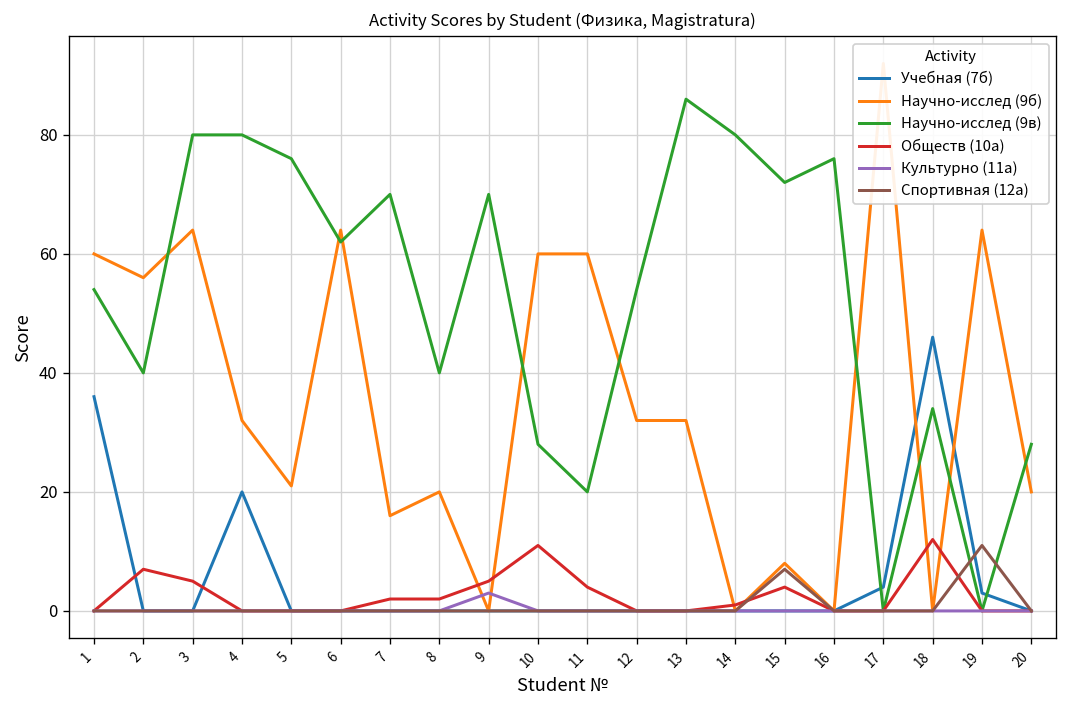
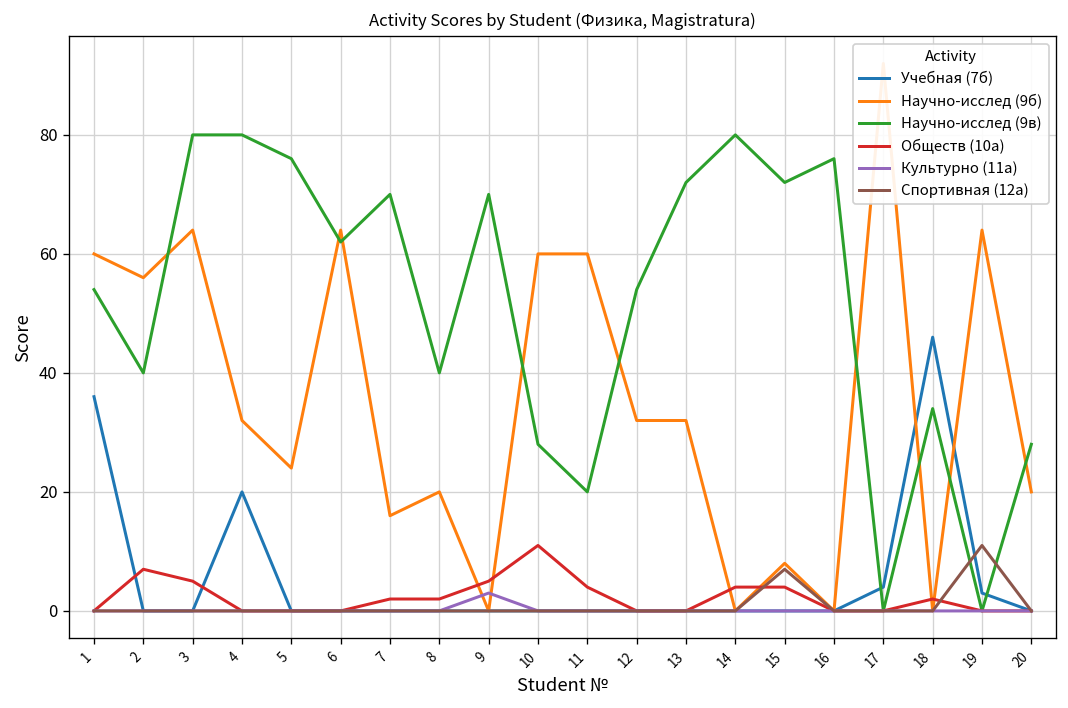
Научно-исслед (9б), 5: 21 -> 24
Научно-исслед (9в), 13: 86 -> 72
Обществ (10а), 14: 1 -> 4
Обществ (10а), 18: 12 -> 2
